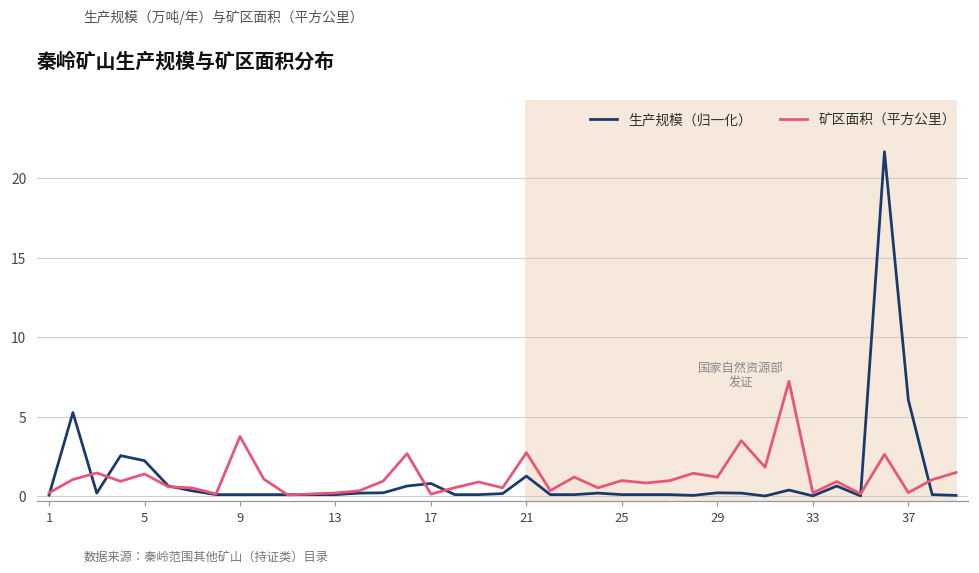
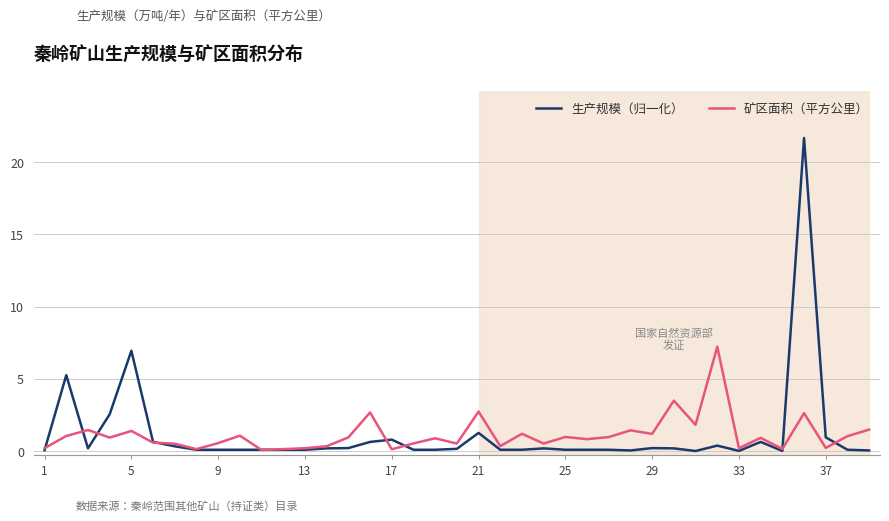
生产规模（归一化）, 5: 2.2 -> 6.9
矿区面积（平方公里）, 9: 3.8 -> 0.6
生产规模（归一化）, 37: 6.1 -> 1.0
